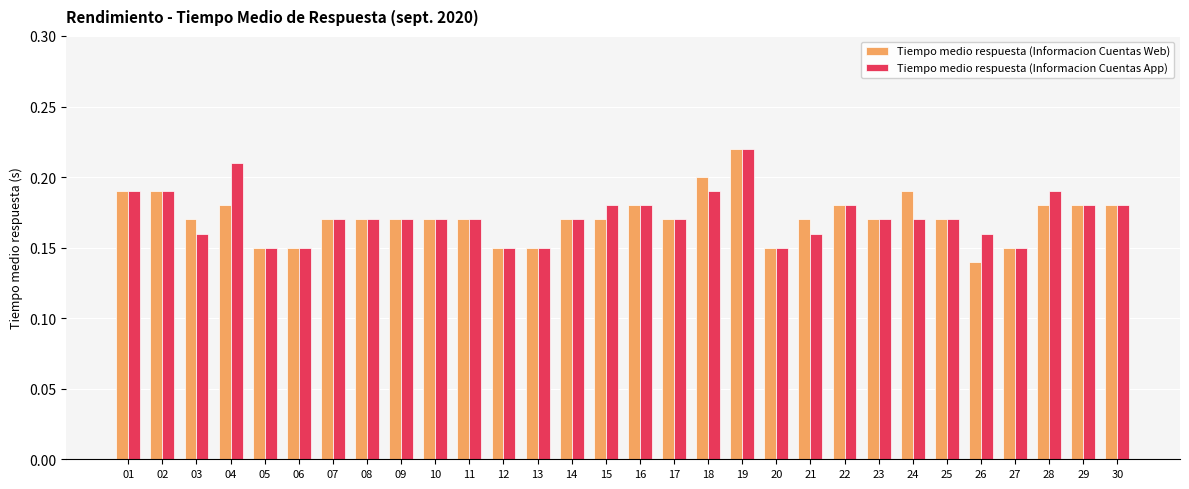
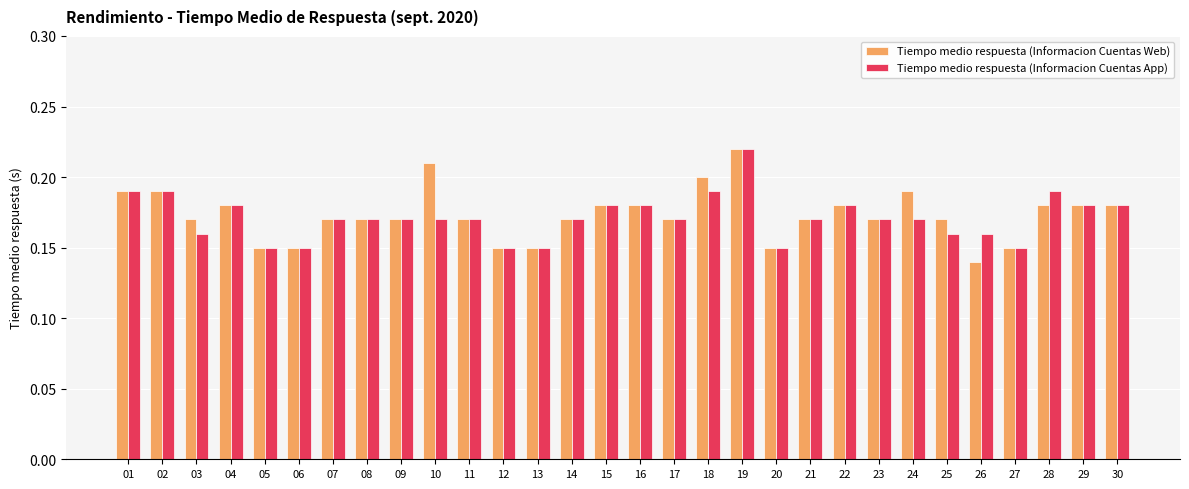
Tiempo medio respuesta (Informacion Cuentas App), 04: 0.21 -> 0.18
Tiempo medio respuesta (Informacion Cuentas Web), 10: 0.17 -> 0.21
Tiempo medio respuesta (Informacion Cuentas Web), 15: 0.17 -> 0.18
Tiempo medio respuesta (Informacion Cuentas App), 21: 0.16 -> 0.17
Tiempo medio respuesta (Informacion Cuentas App), 25: 0.17 -> 0.16
